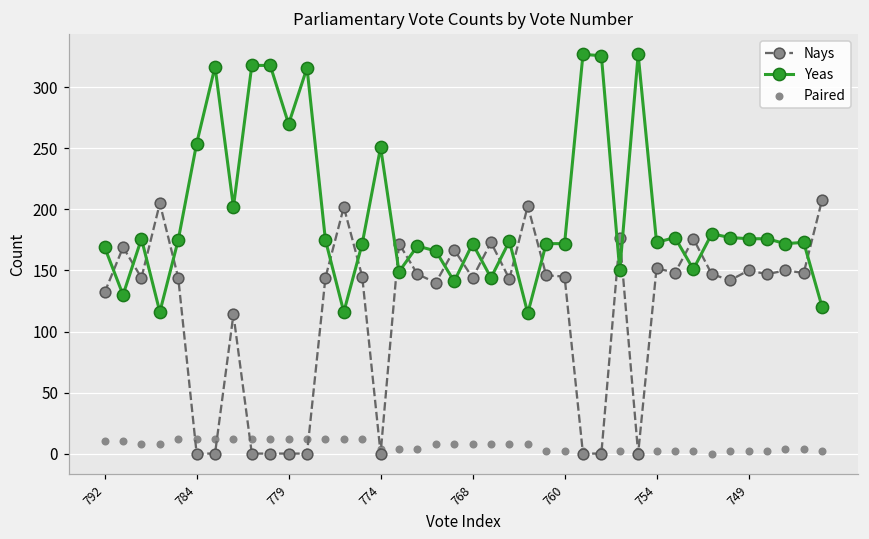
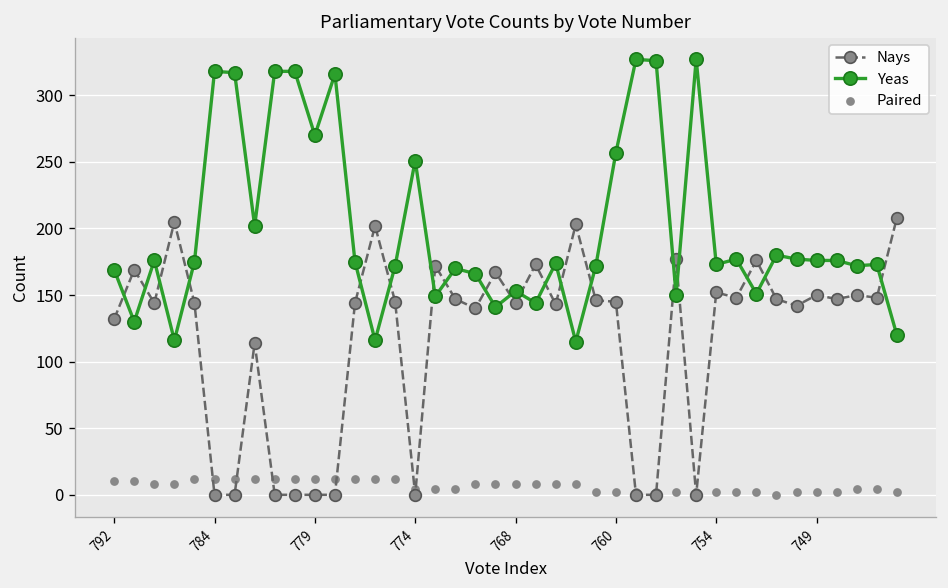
Yeas, 784: 254 -> 318
Yeas, 768: 172 -> 153
Yeas, 760: 172 -> 257
